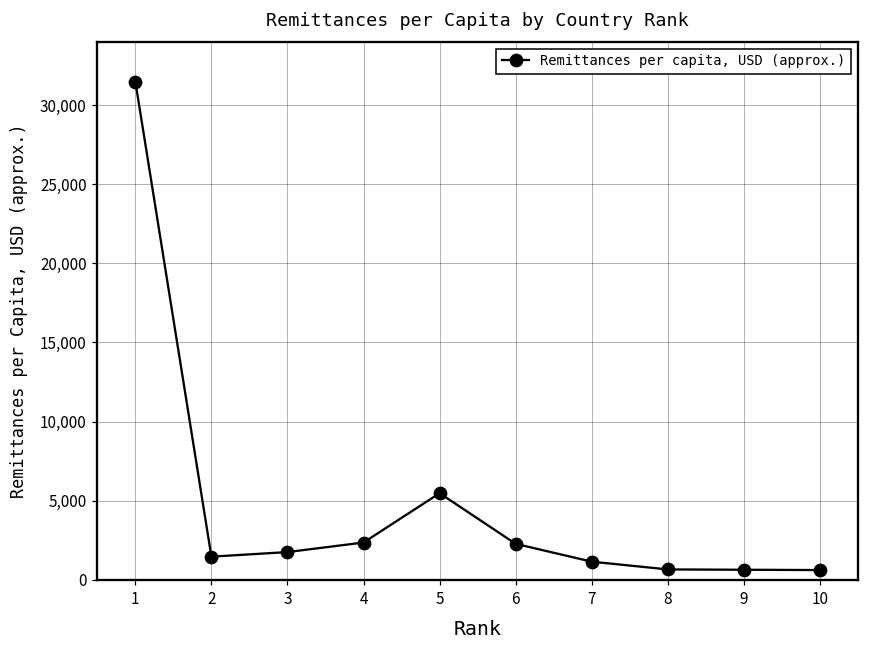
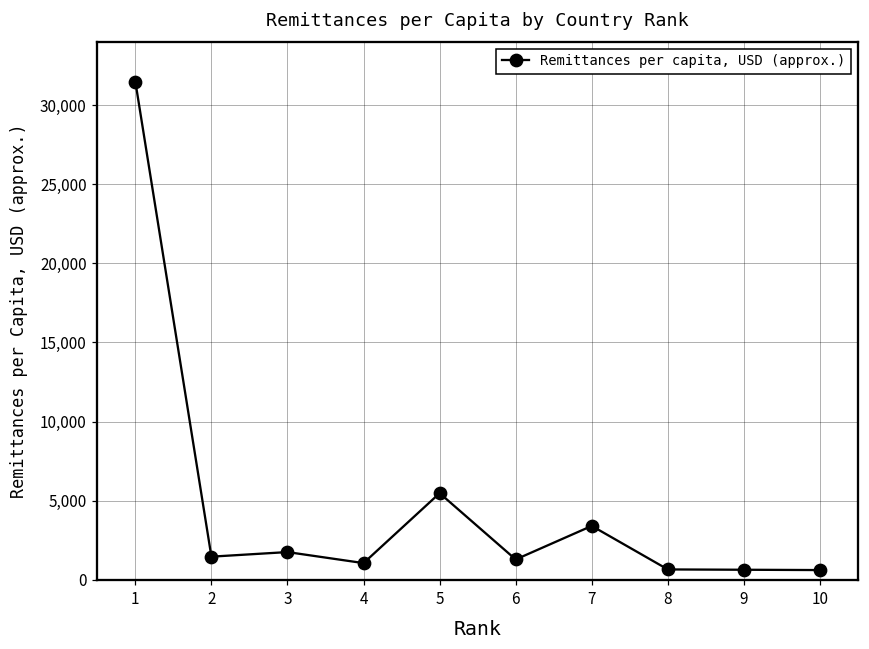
4: 2,400 -> 1,100
6: 2,300 -> 1,300
7: 1,200 -> 3,400
